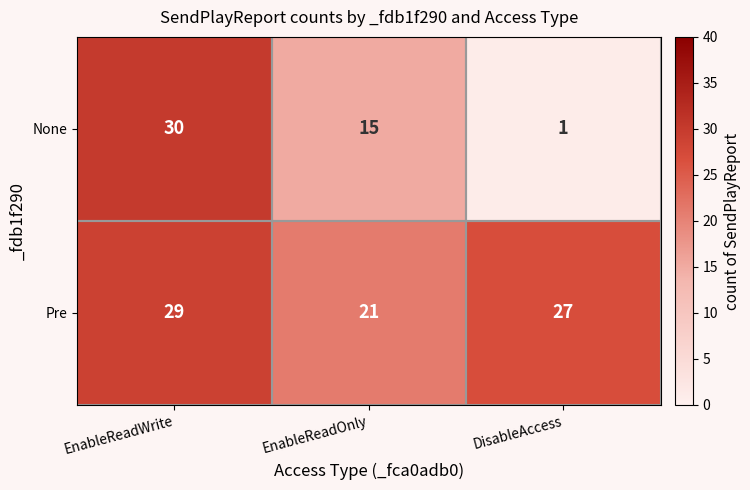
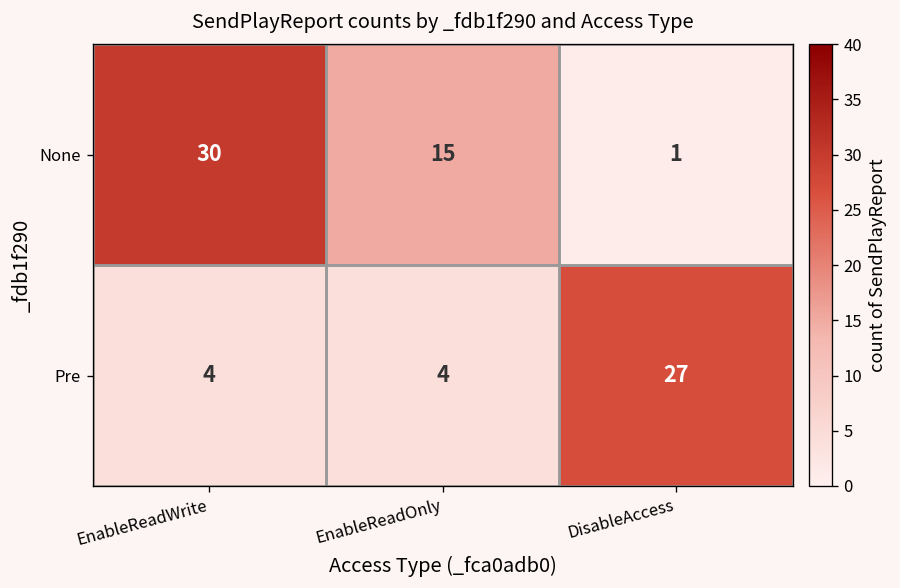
Pre, EnableReadWrite: 29 -> 4
Pre, EnableReadOnly: 21 -> 4
